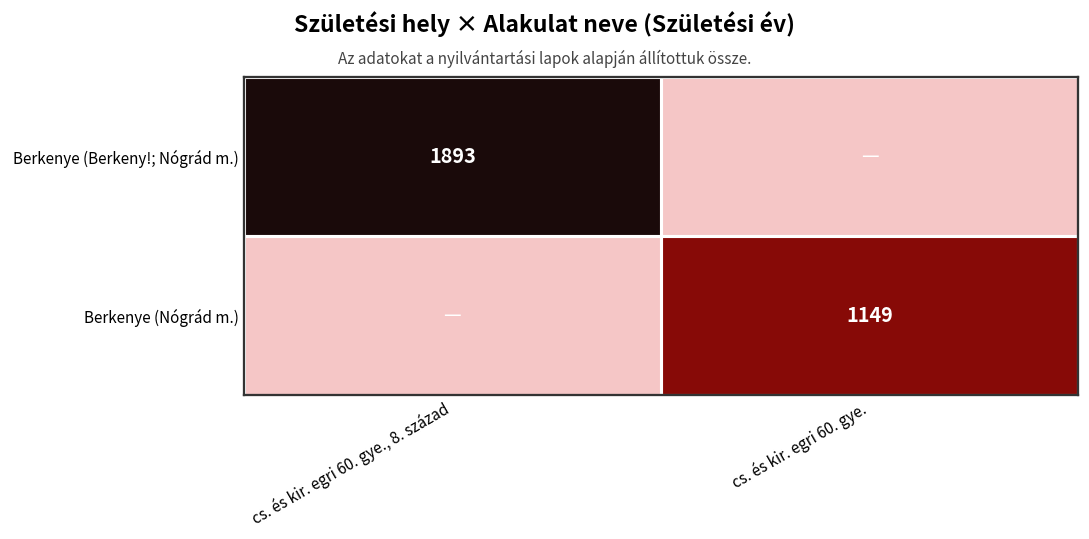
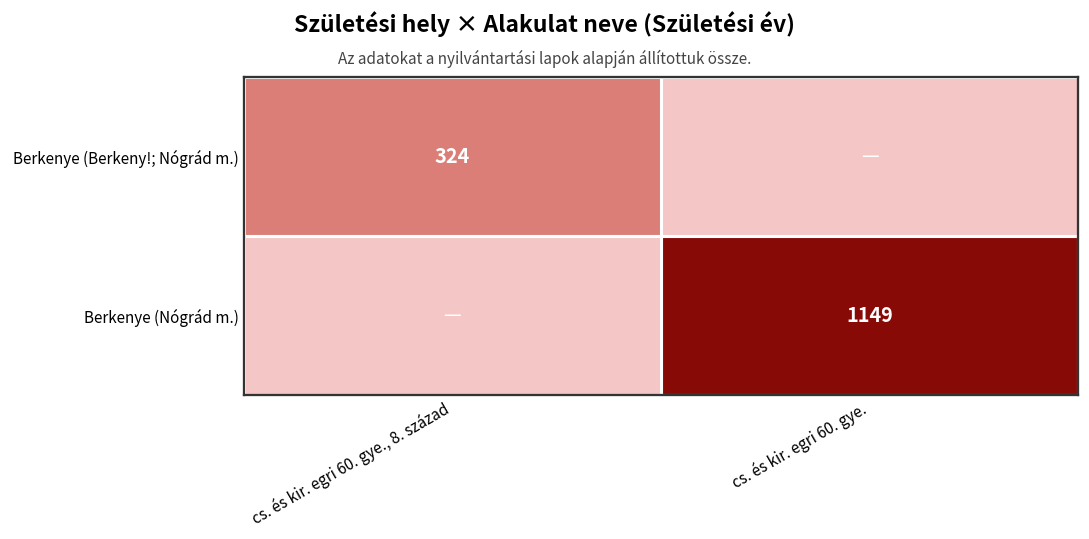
Berkenye (Berkeny!; Nógrád m.), cs. és kir. egri 60. gye., 8. század: 1893 -> 324
